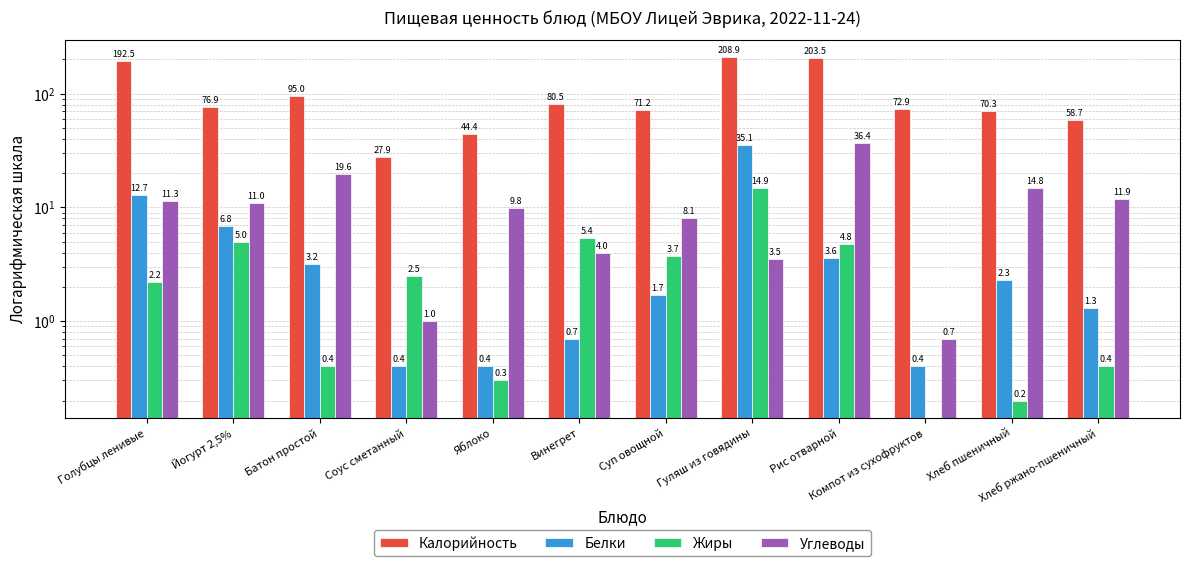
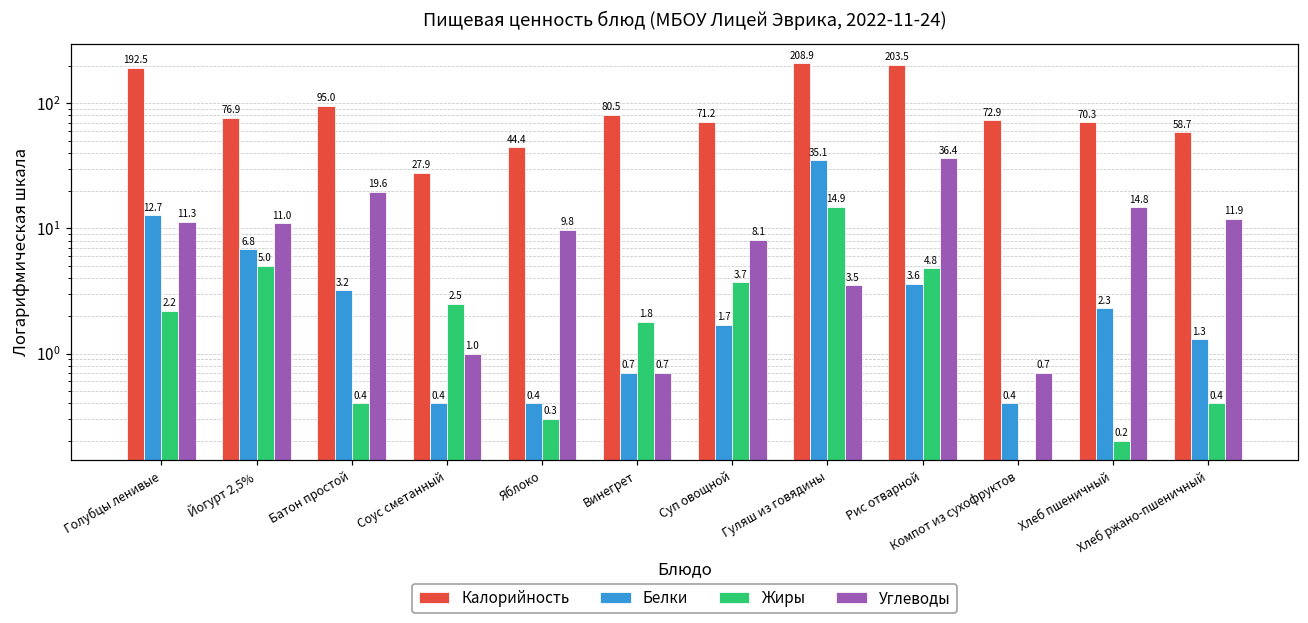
Жиры, Винегрет: 5.4 -> 1.8
Углеводы, Винегрет: 4.0 -> 0.7
